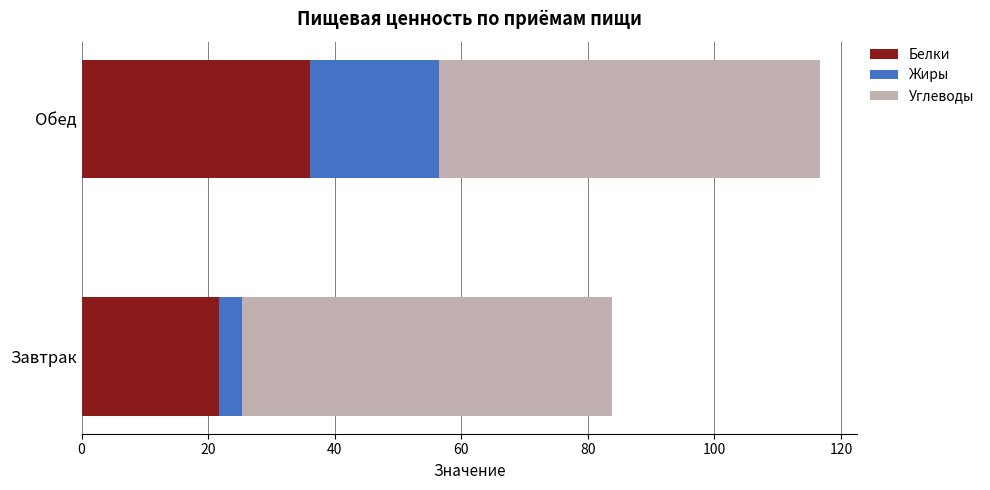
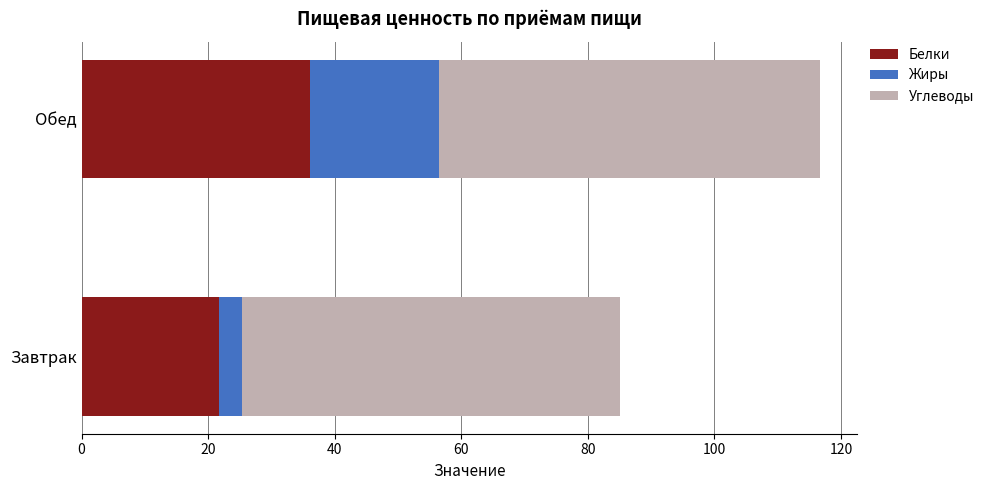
Углеводы, Завтрак: 58 -> 60
